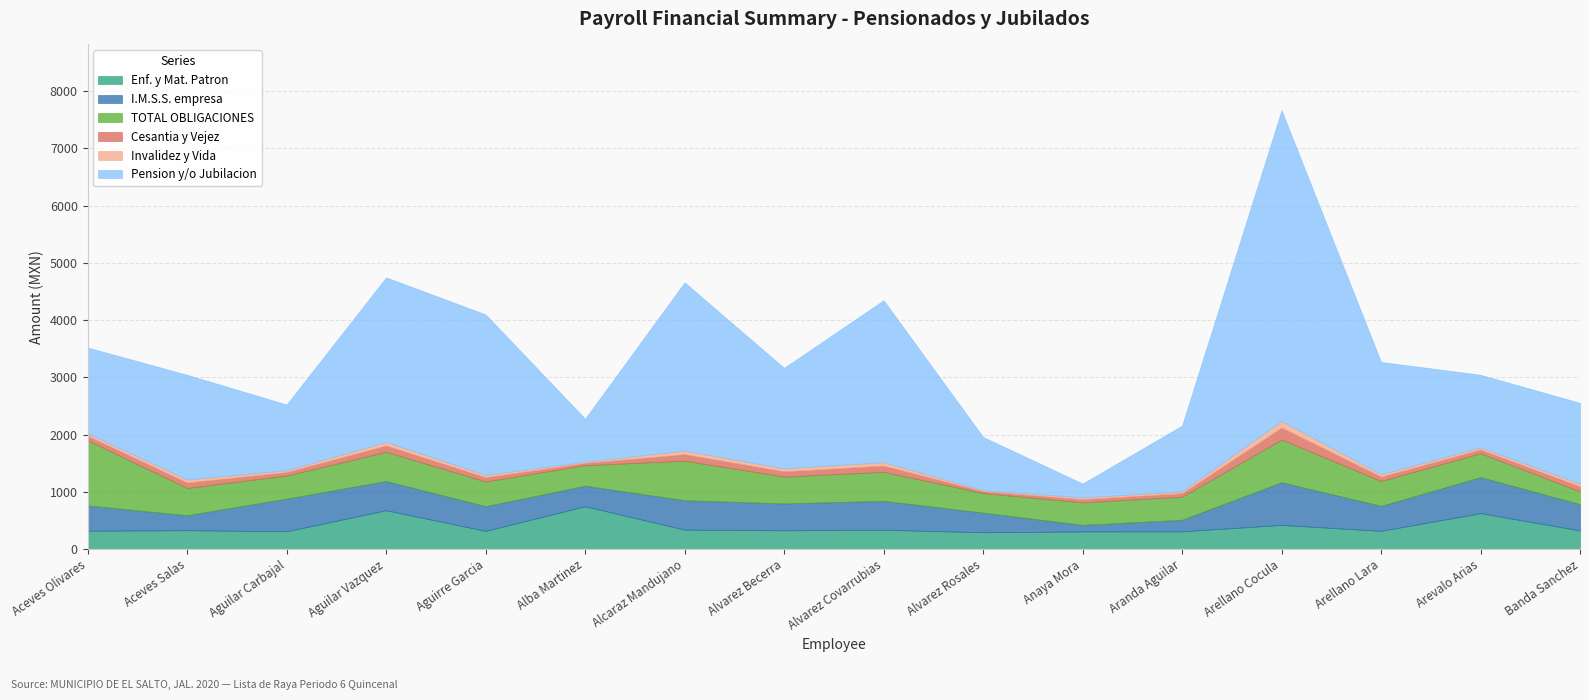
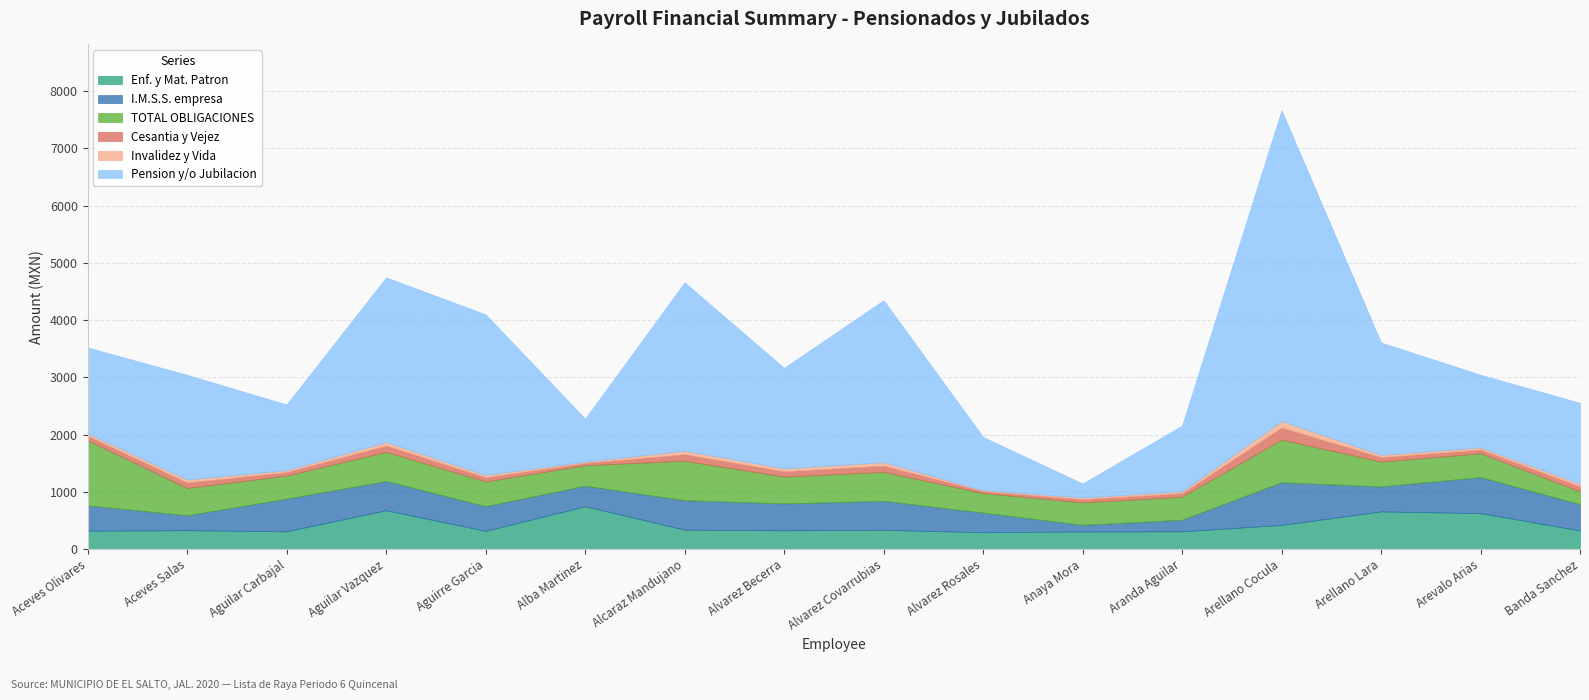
Enf. y Mat. Patron, Arellano Lara: 300 -> 700
